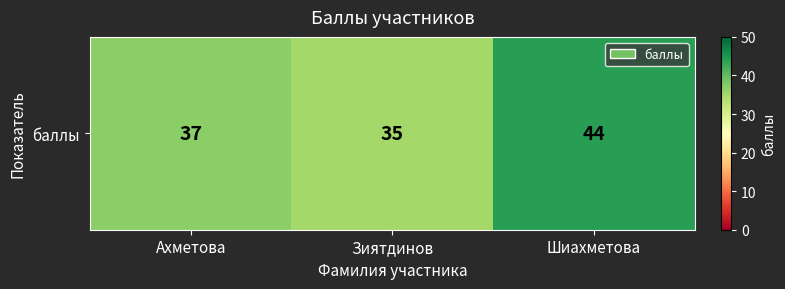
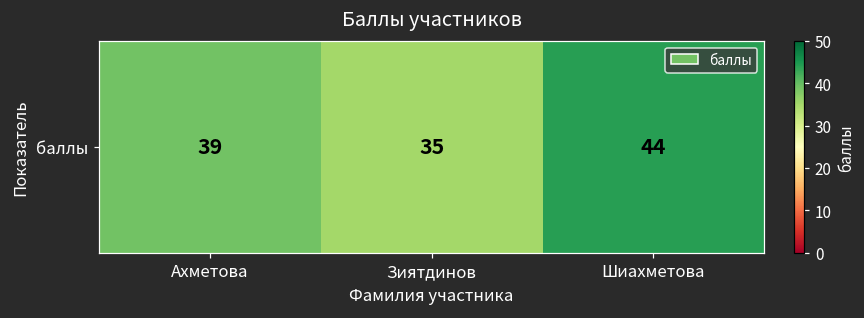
баллы, Ахметова: 37 -> 39
